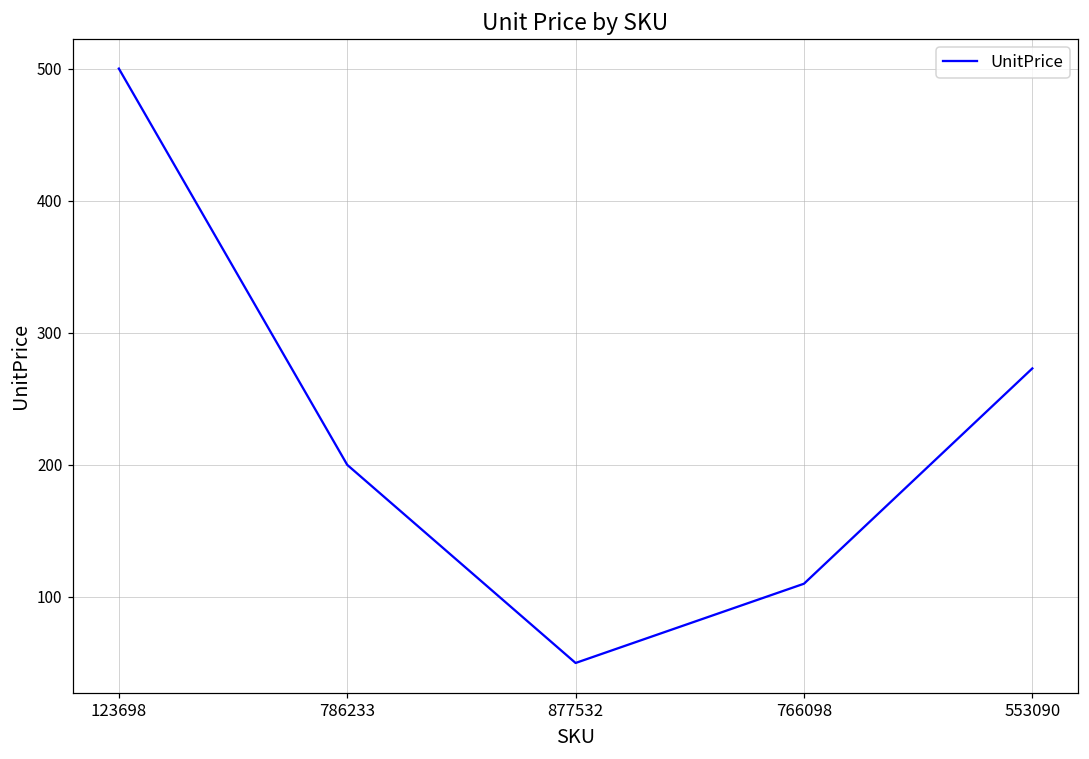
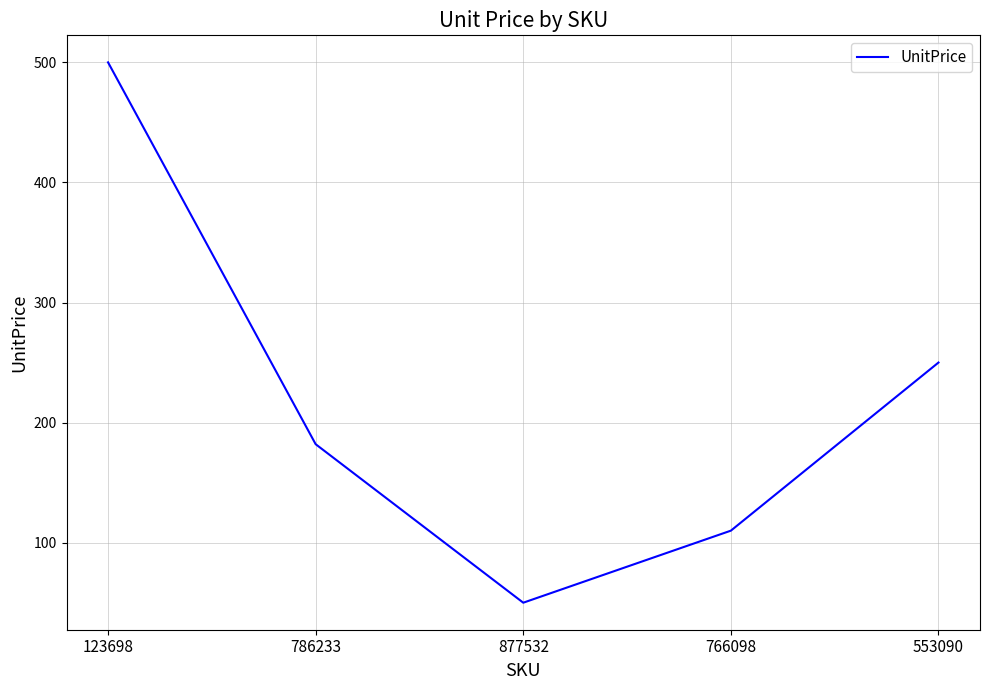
786233: 200 -> 182
553090: 273 -> 250
